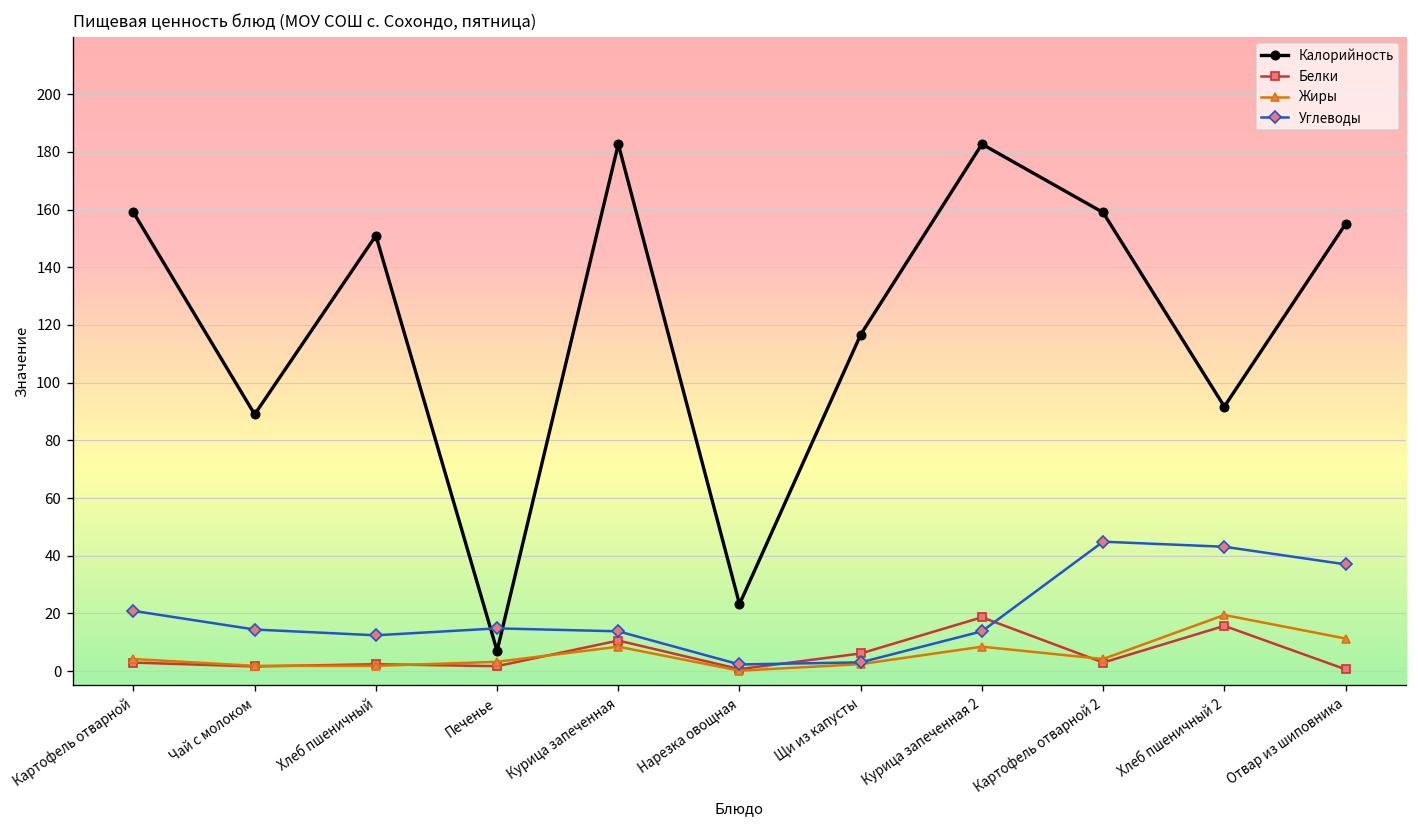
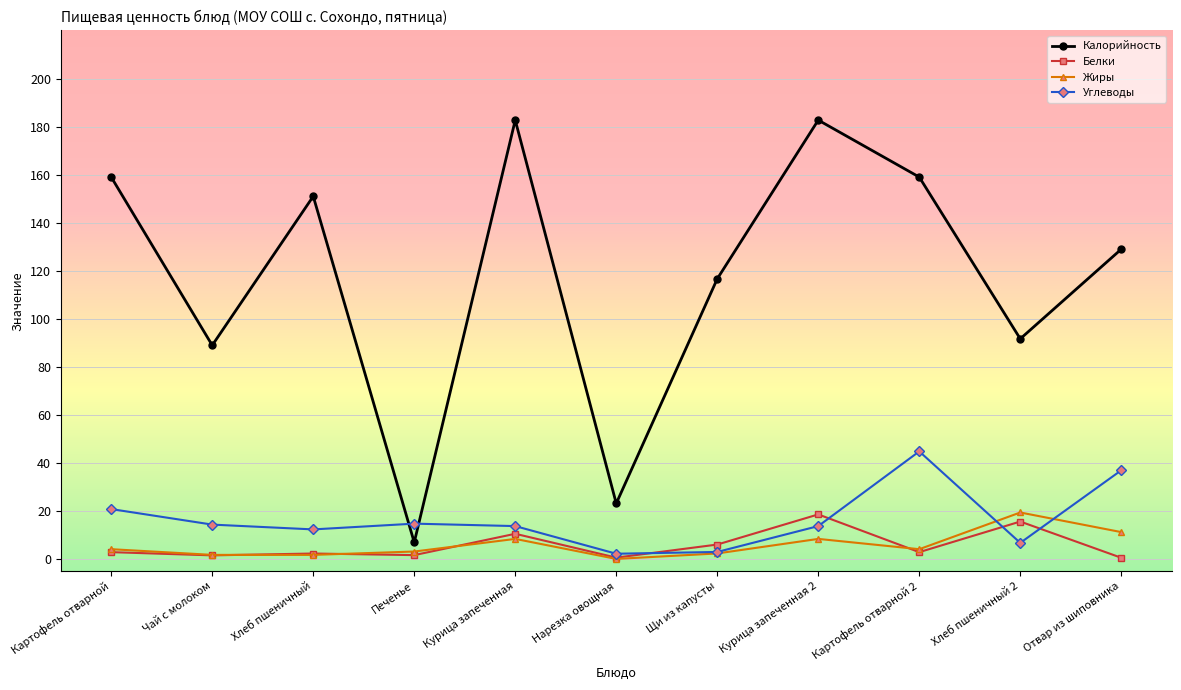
Углеводы, Хлеб пшеничный 2: 43 -> 7
Калорийность, Отвар из шиповника: 155 -> 129
